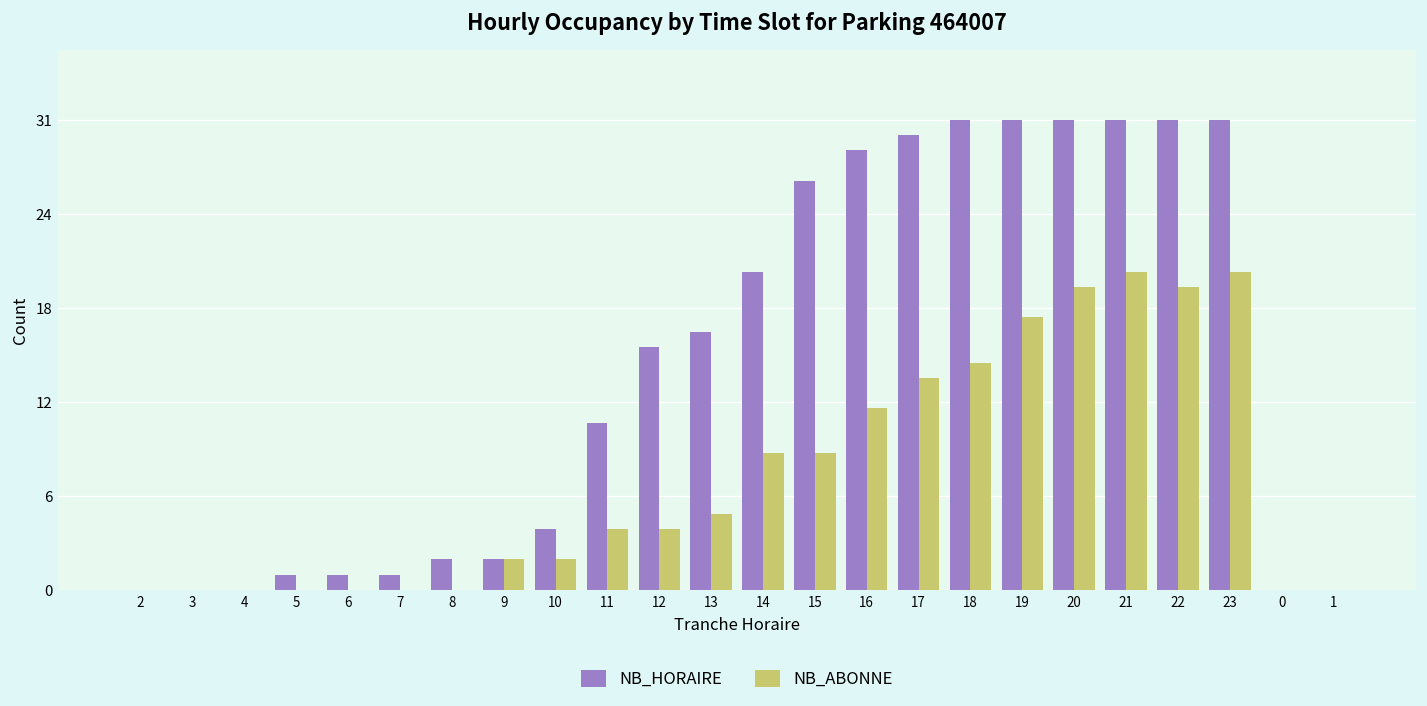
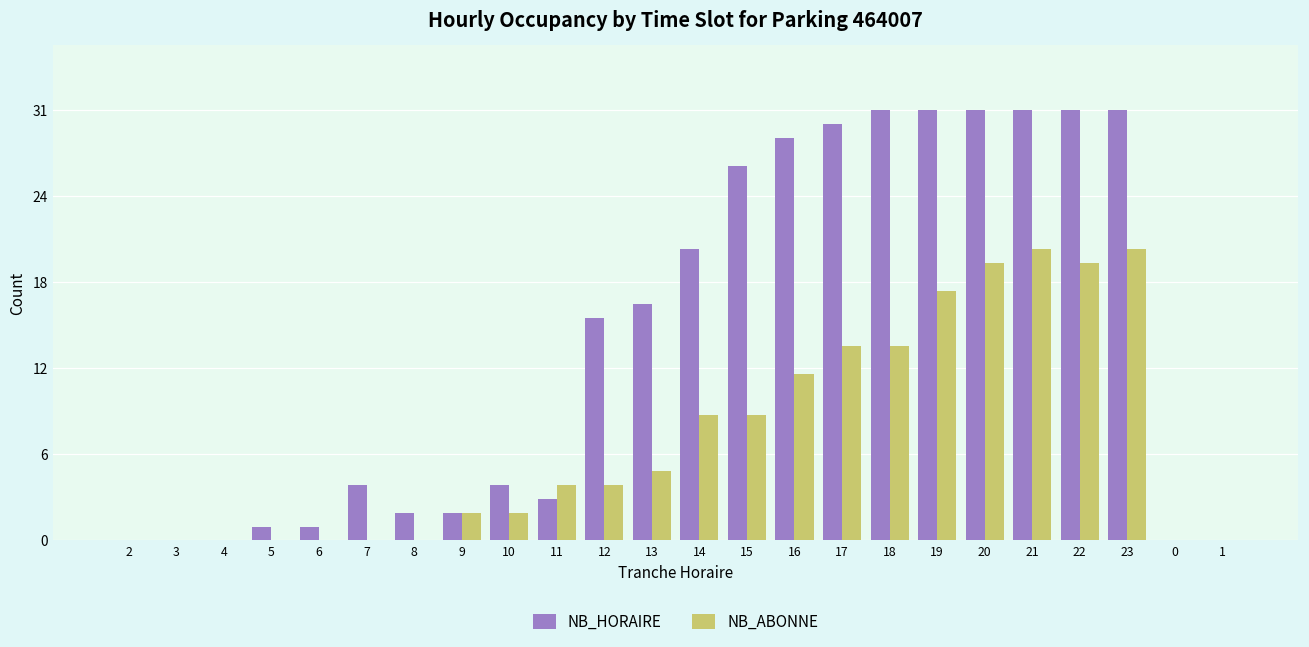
NB_HORAIRE, 7: 1 -> 4
NB_HORAIRE, 11: 11 -> 3
NB_ABONNE, 18: 15 -> 14
